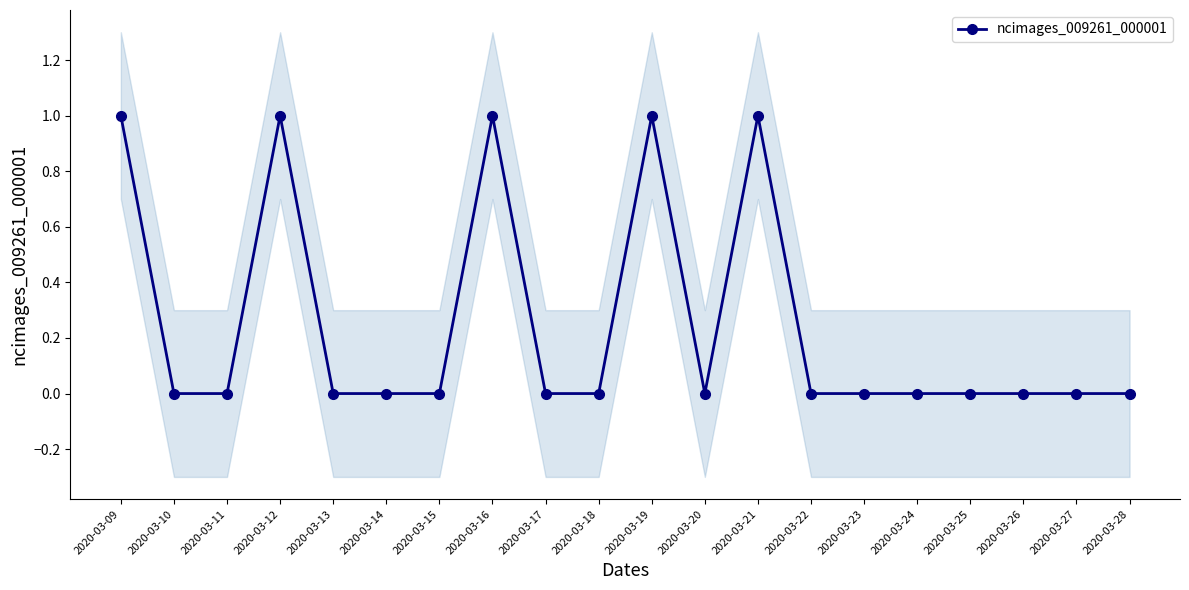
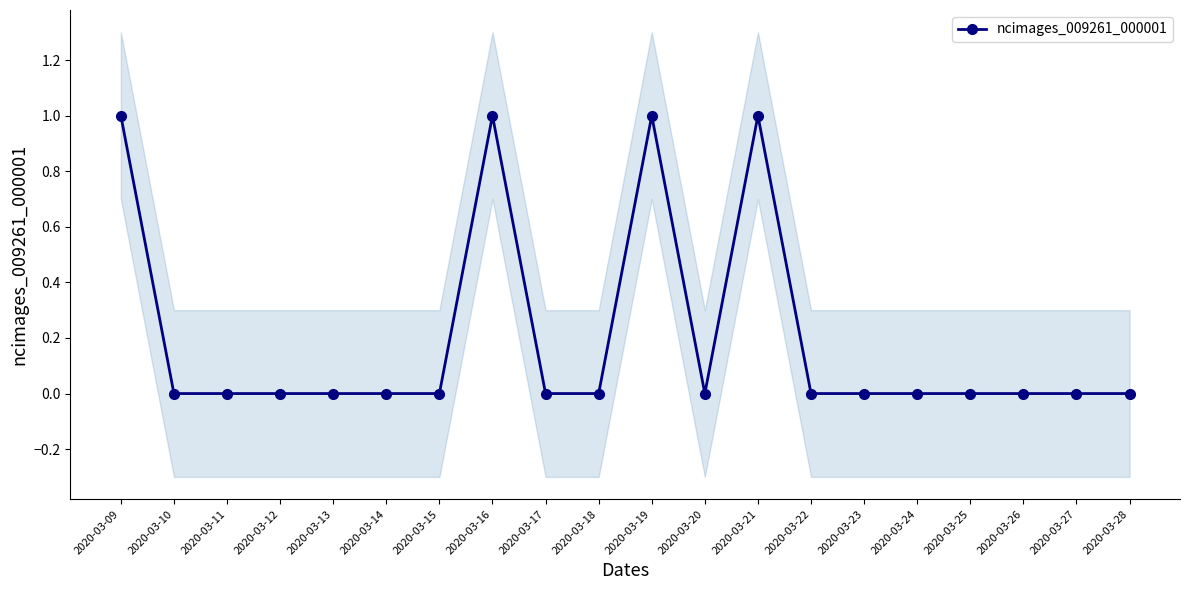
ncimages_009261_000001, 2020-03-12: 1 -> 0
